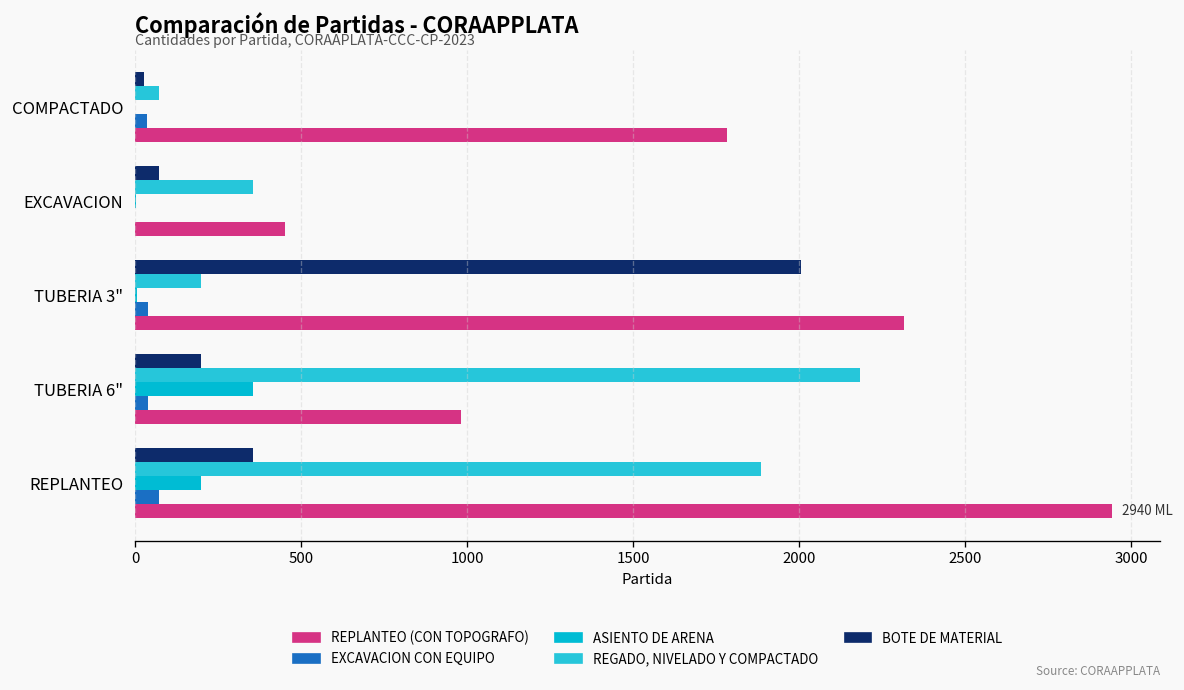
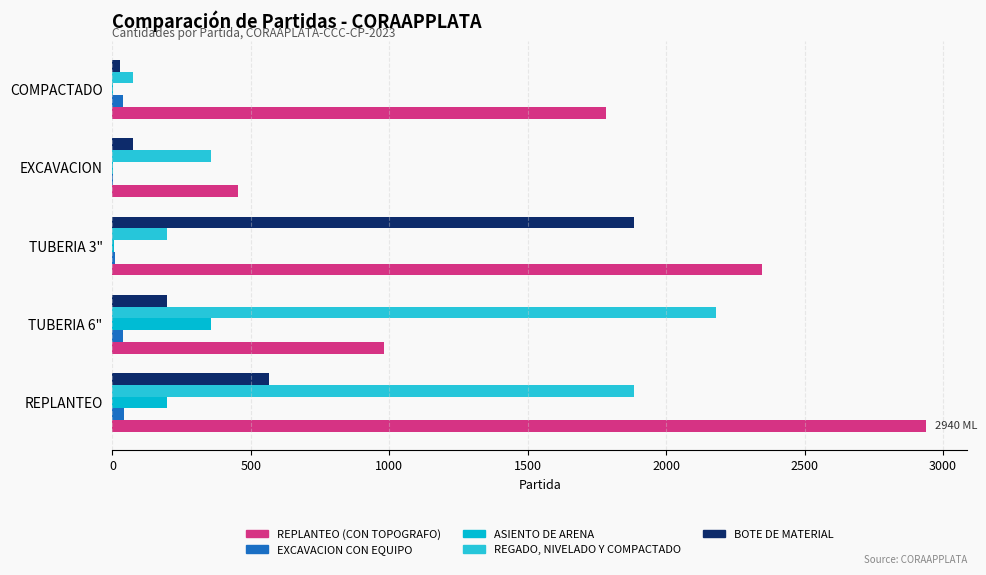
BOTE DE MATERIAL, TUBERIA 3": 2010 -> 1880
EXCAVACION CON EQUIPO, TUBERIA 3": 40 -> 10
REPLANTEO (CON TOPOGRAFO), TUBERIA 3": 2320 -> 2350
BOTE DE MATERIAL, REPLANTEO: 360 -> 560
EXCAVACION CON EQUIPO, REPLANTEO: 70 -> 40
